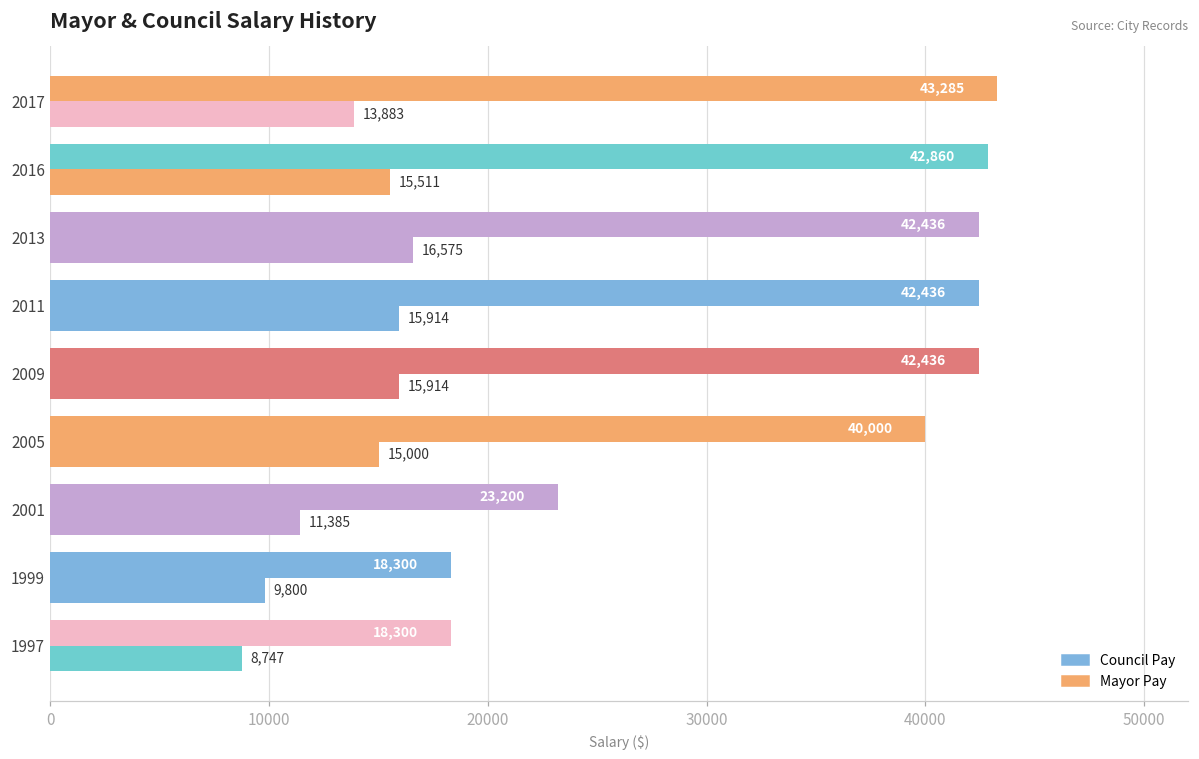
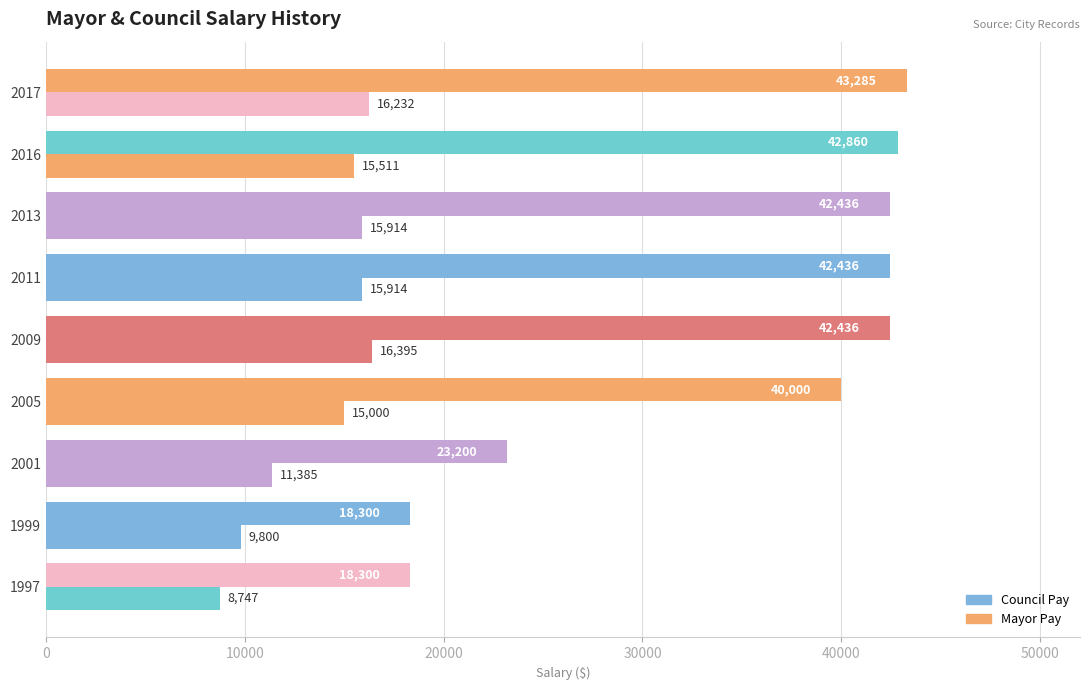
Council Pay, 2017: 13,883 -> 16,232
Council Pay, 2013: 16,575 -> 15,914
Council Pay, 2009: 15,914 -> 16,395
